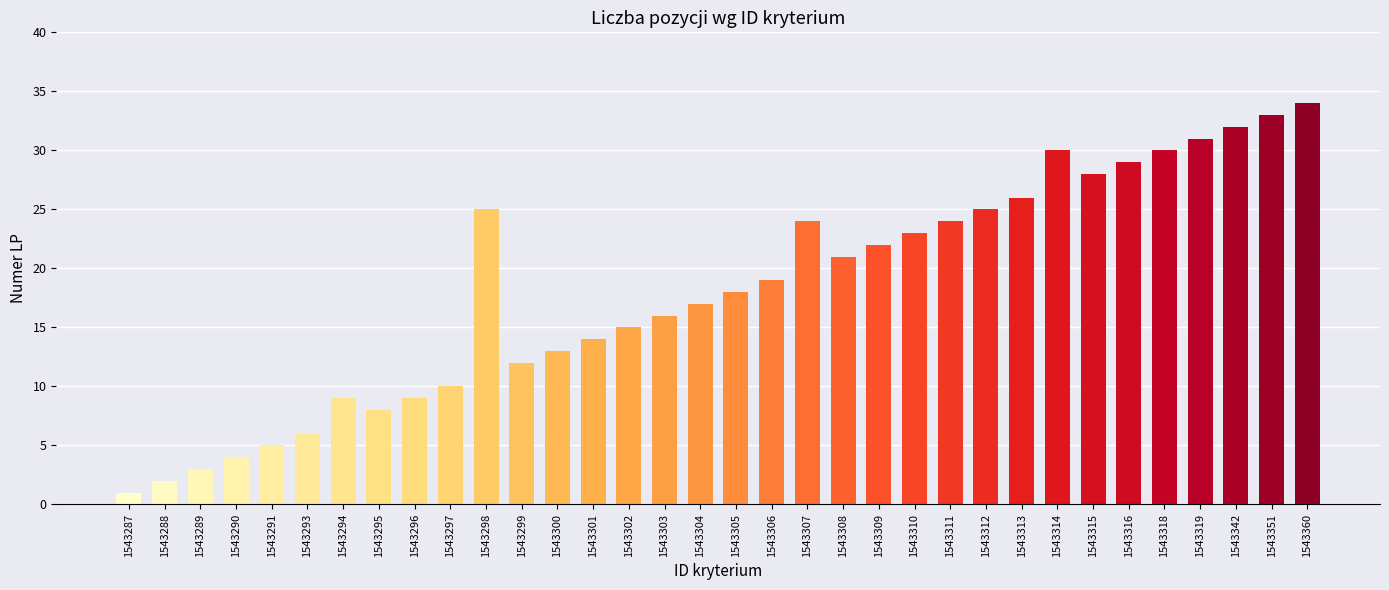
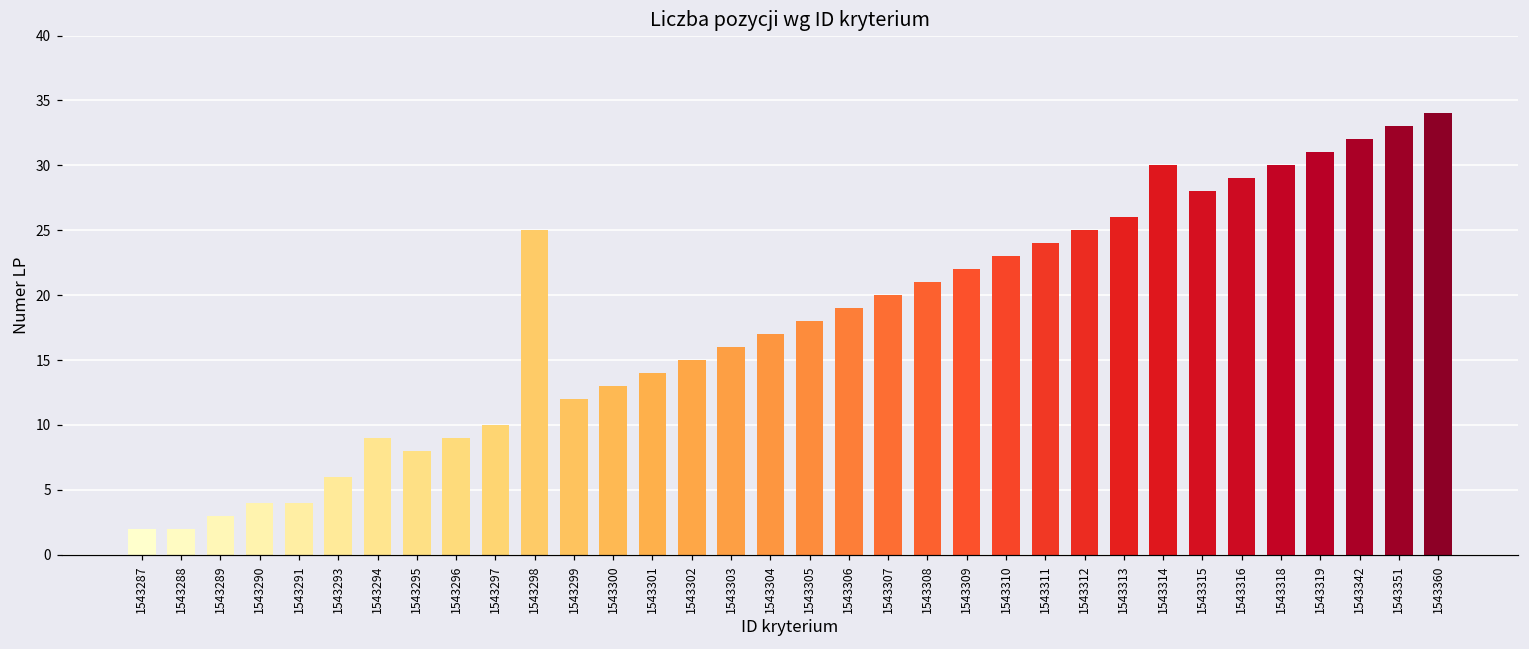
1543287: 1 -> 2
1543291: 5 -> 4
1543307: 24 -> 20
